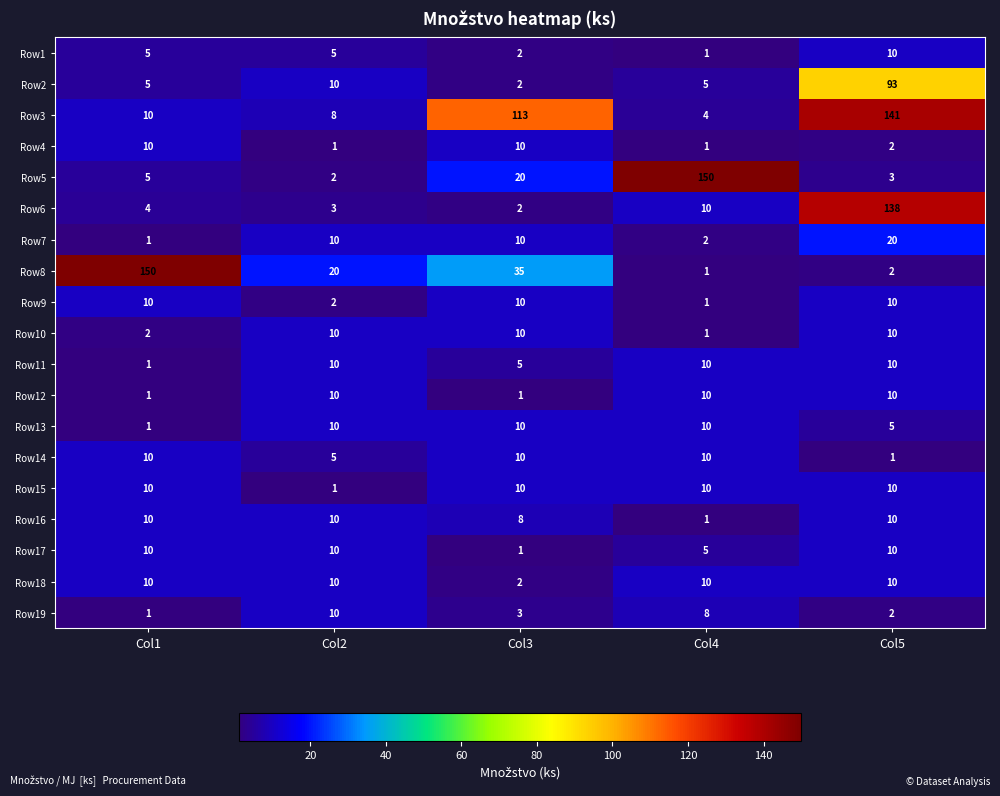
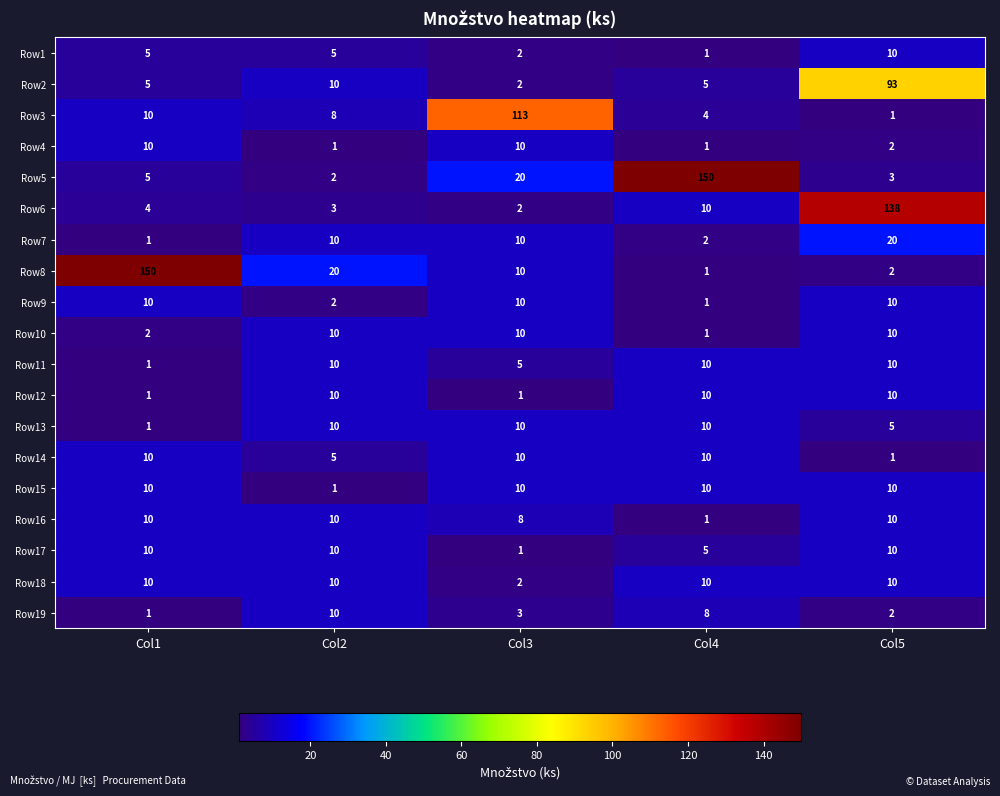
Row3, Col5: 141 -> 1
Row8, Col3: 35 -> 10
